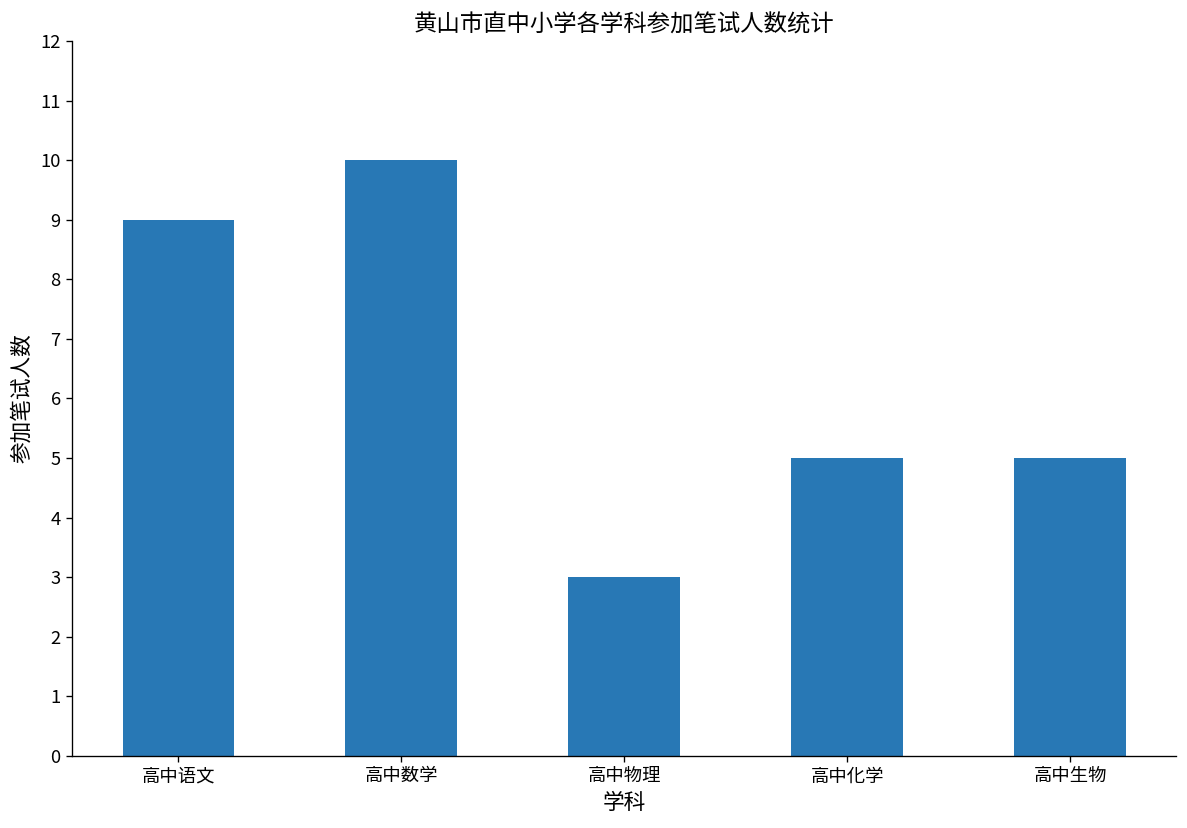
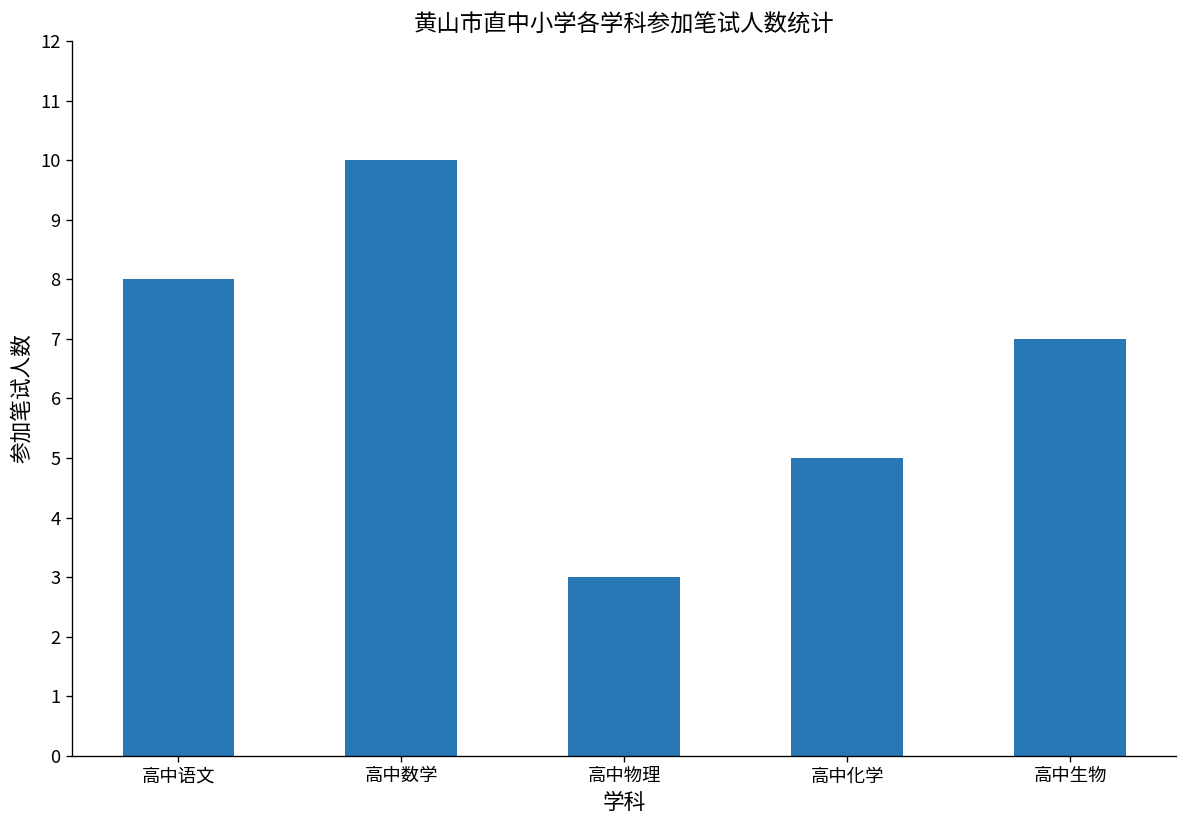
高中语文: 9 -> 8
高中生物: 5 -> 7
